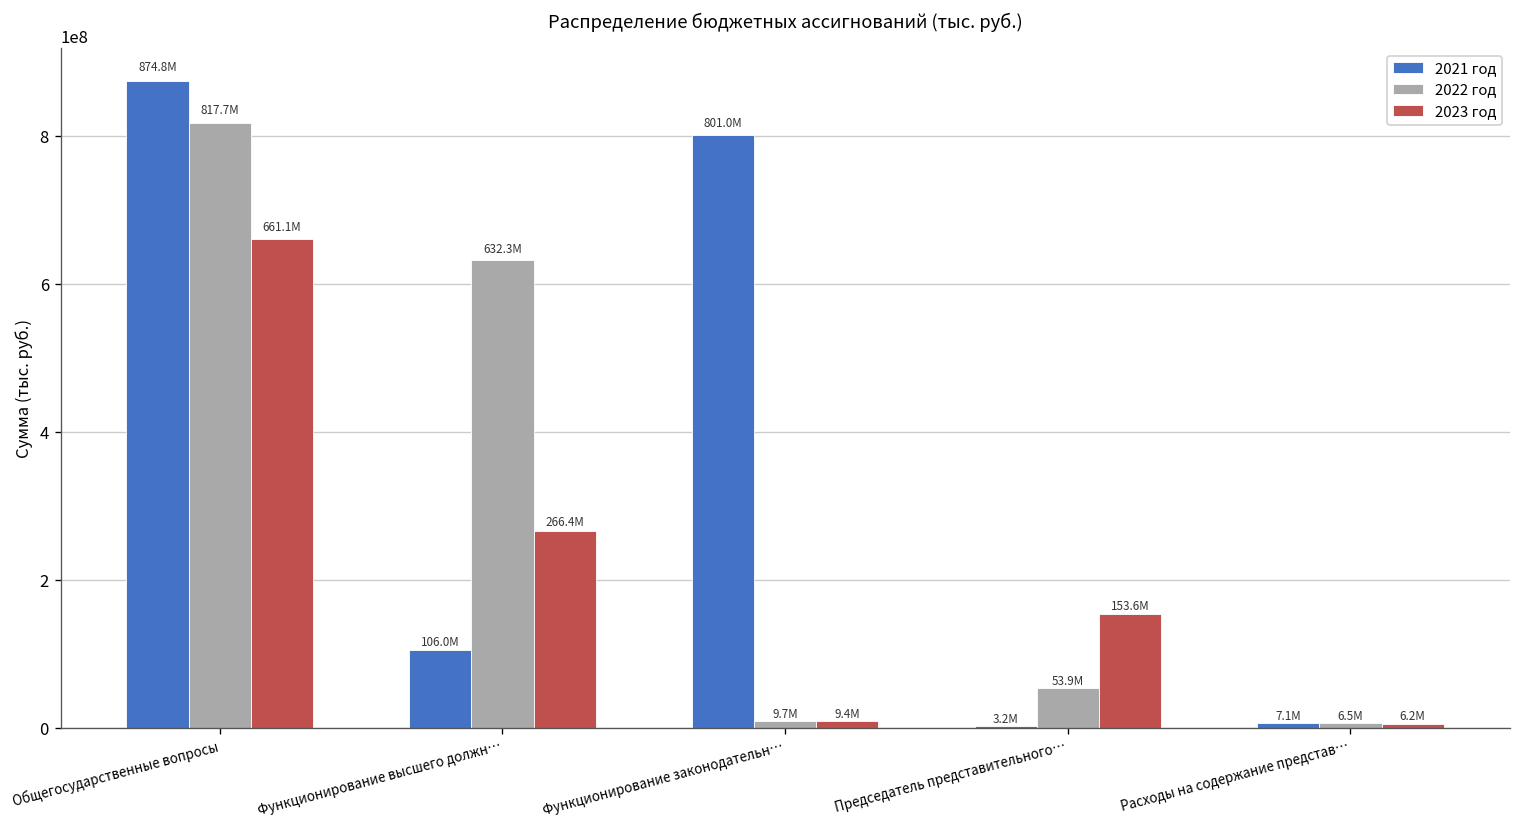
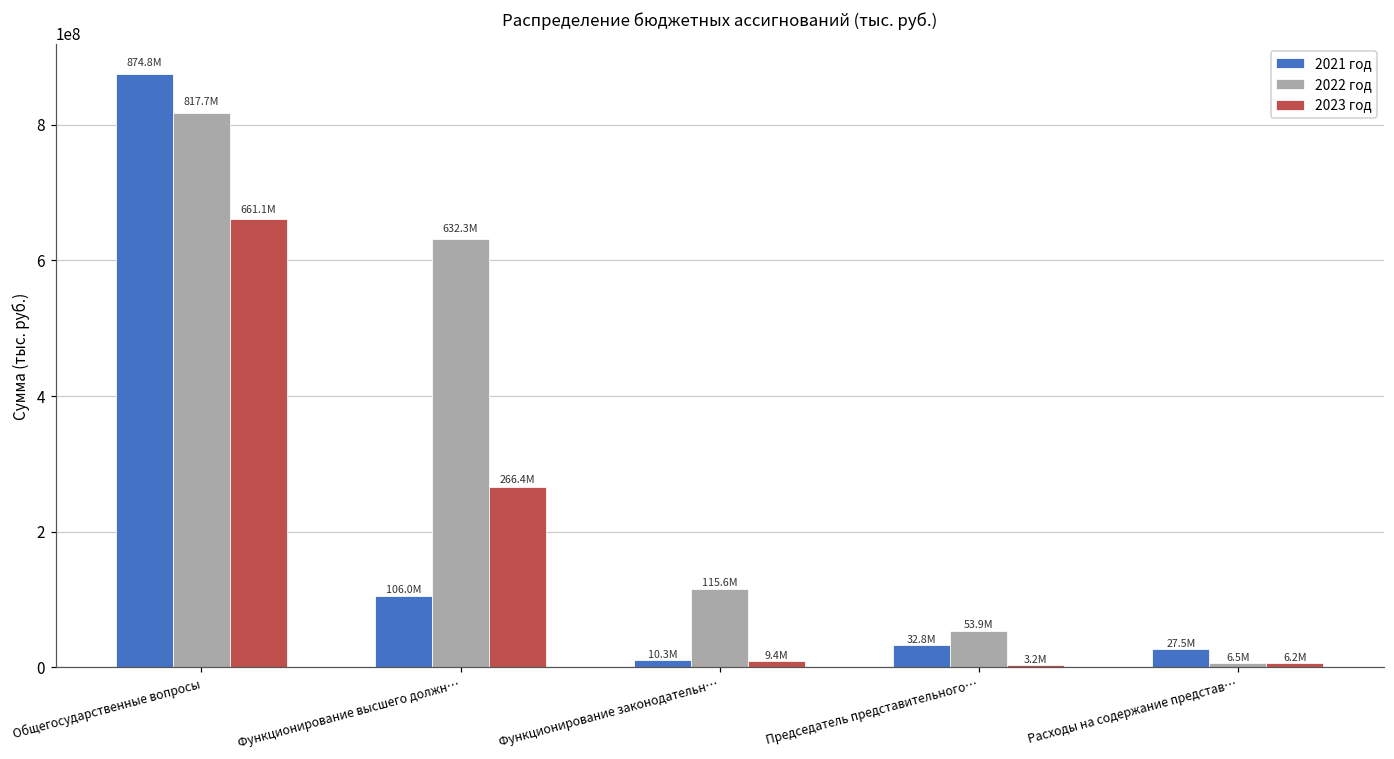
2021 год, Функционирование законодательн…: 801.0M -> 10.3M
2022 год, Функционирование законодательн…: 9.7M -> 115.6M
2021 год, Председатель представительного…: 3.2M -> 32.8M
2023 год, Председатель представительного…: 153.6M -> 3.2M
2021 год, Расходы на содержание представ…: 7.1M -> 27.5M
